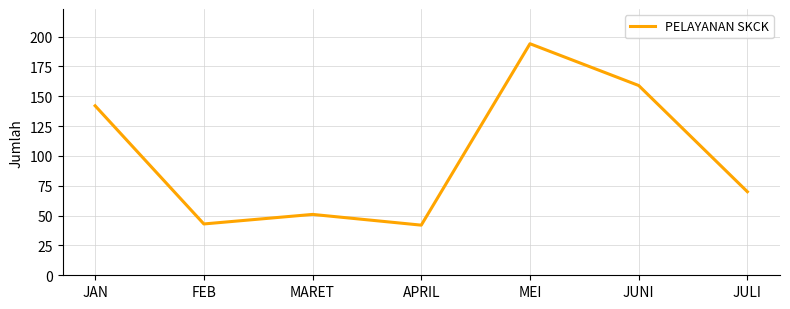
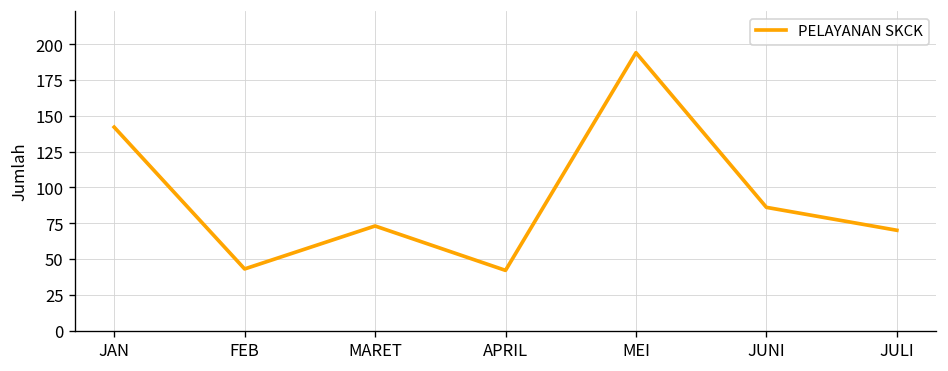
MARET: 51 -> 73
JUNI: 159 -> 86
